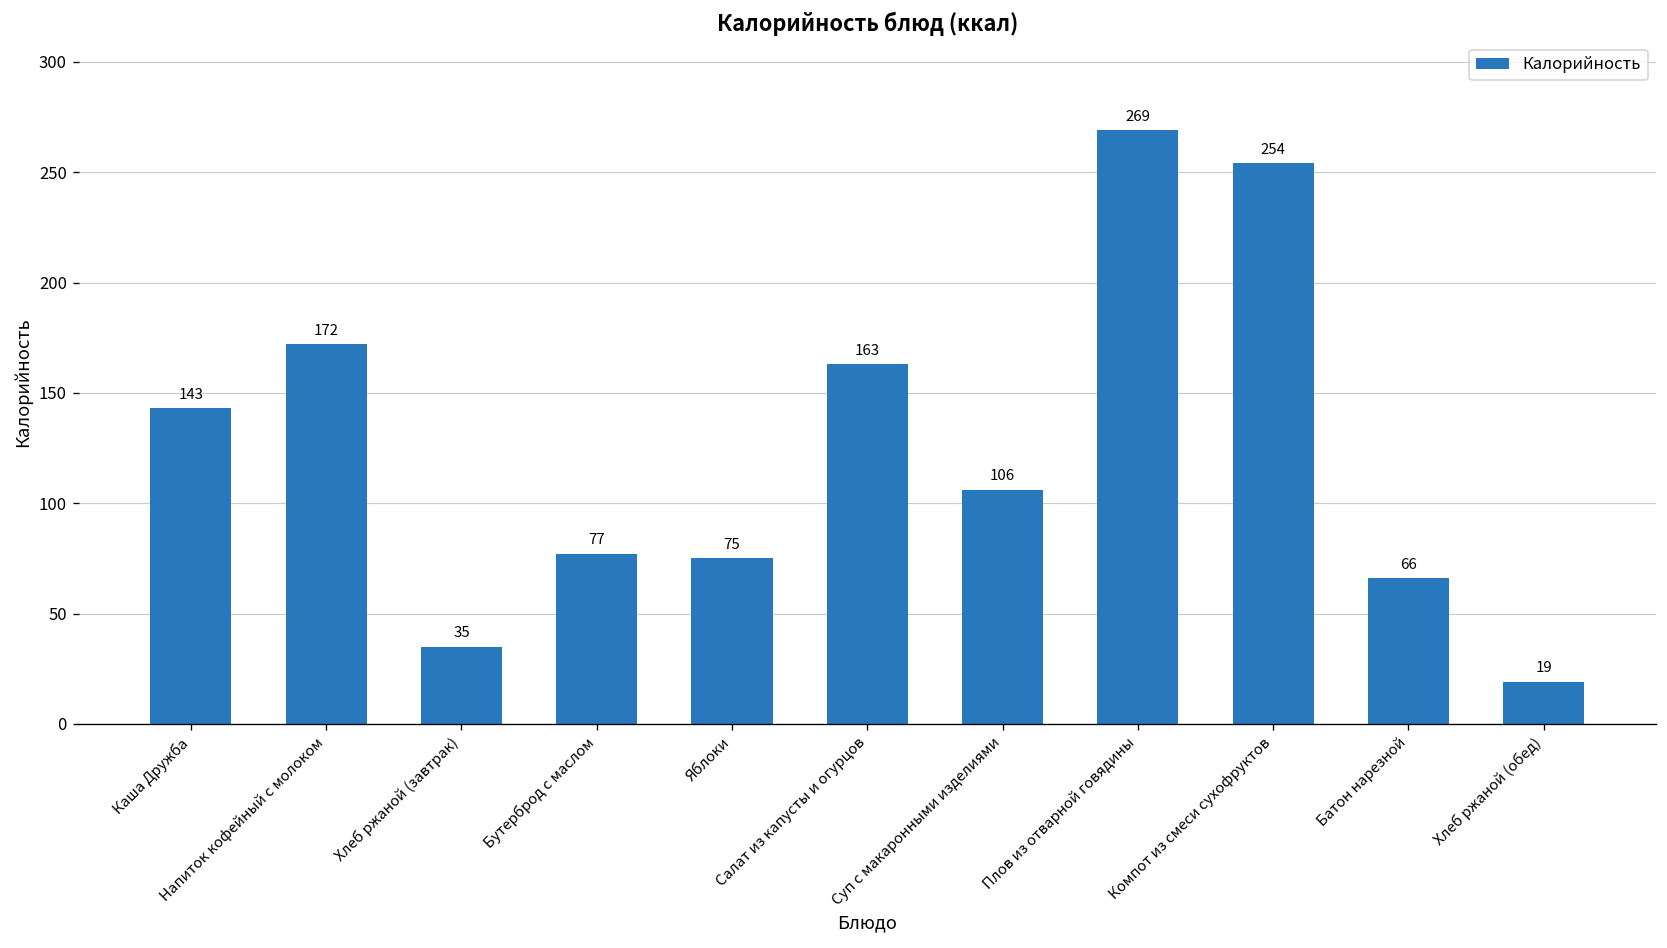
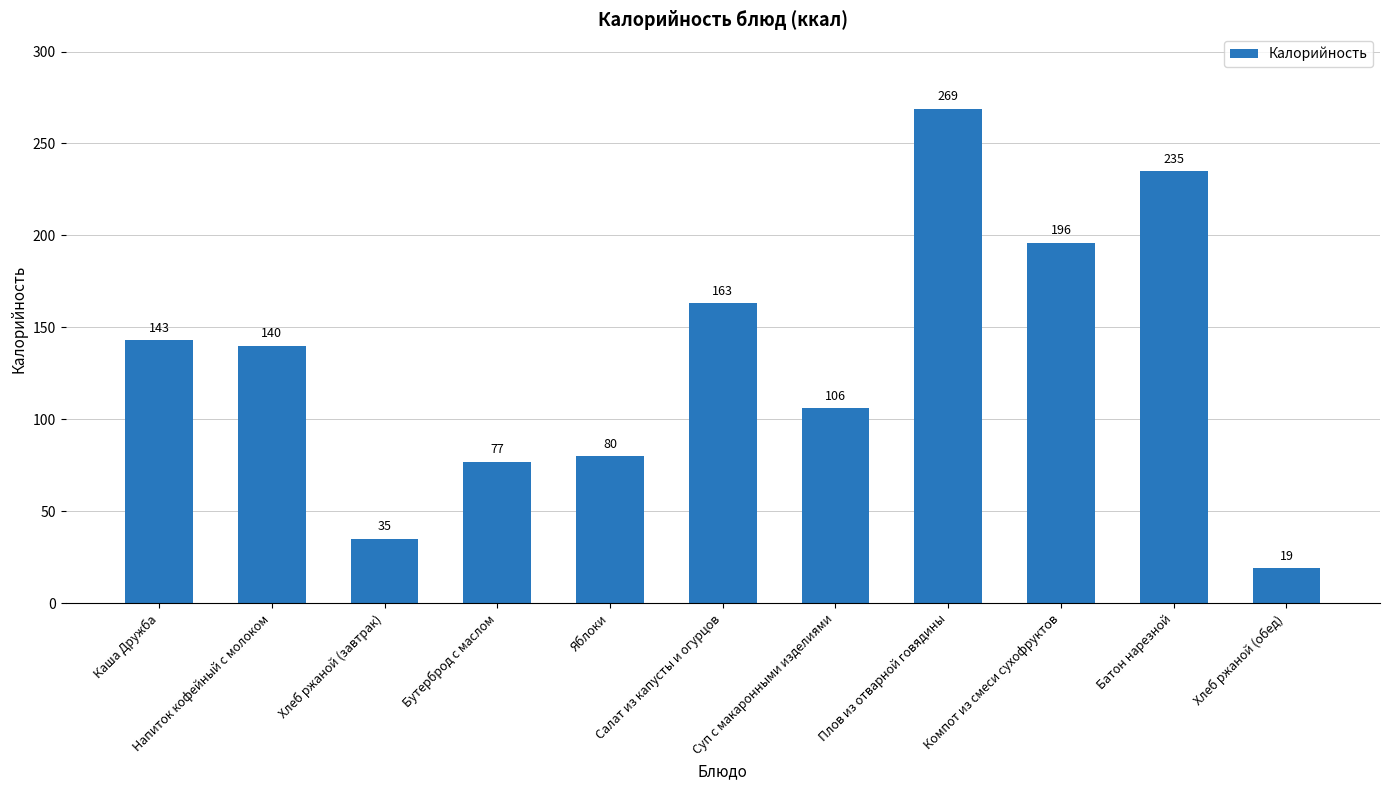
Напиток кофейный с молоком: 172 -> 140
Яблоки: 75 -> 80
Компот из смеси сухофруктов: 254 -> 196
Батон нарезной: 66 -> 235
